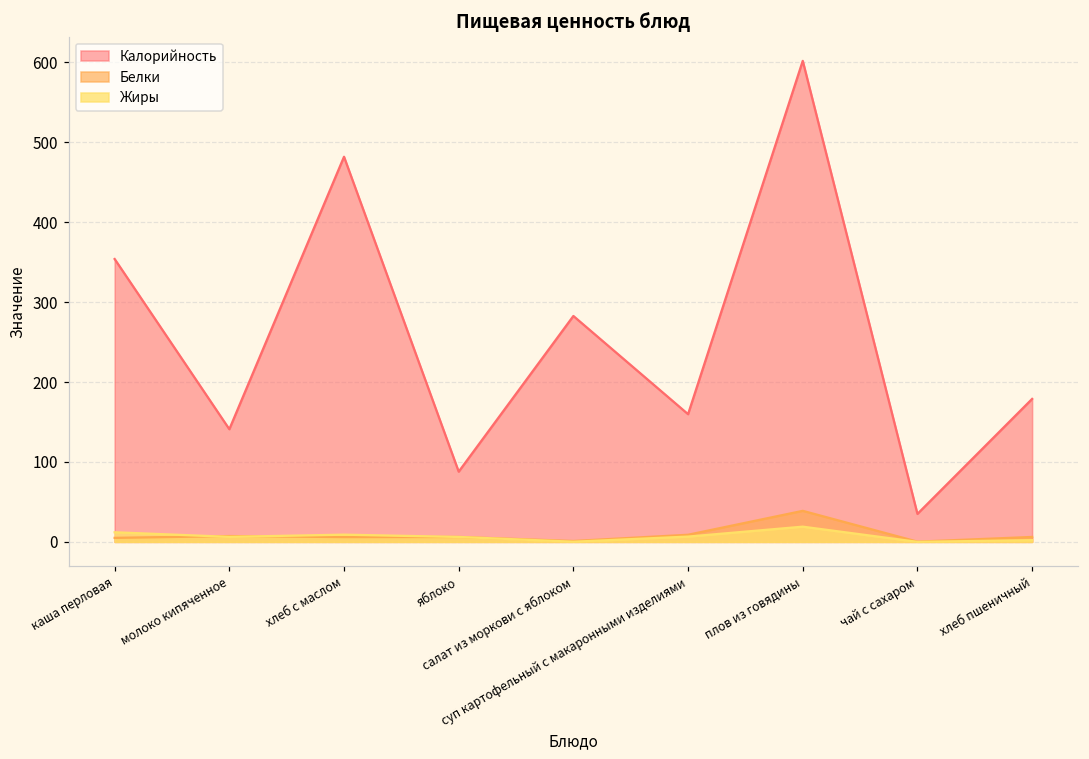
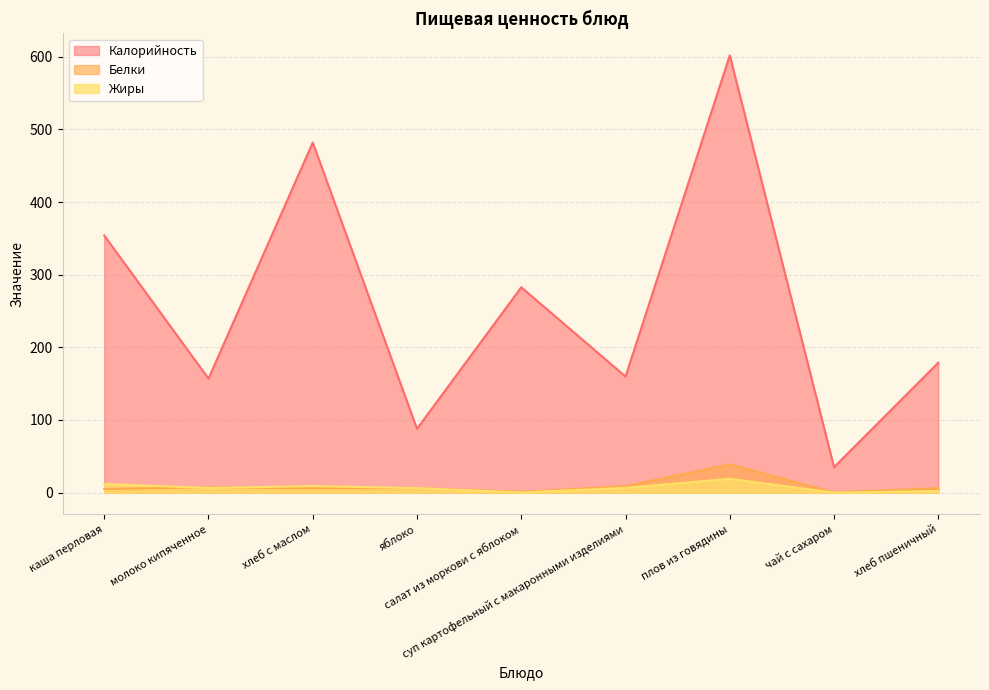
Калорийность, молоко кипяченное: 140 -> 160
